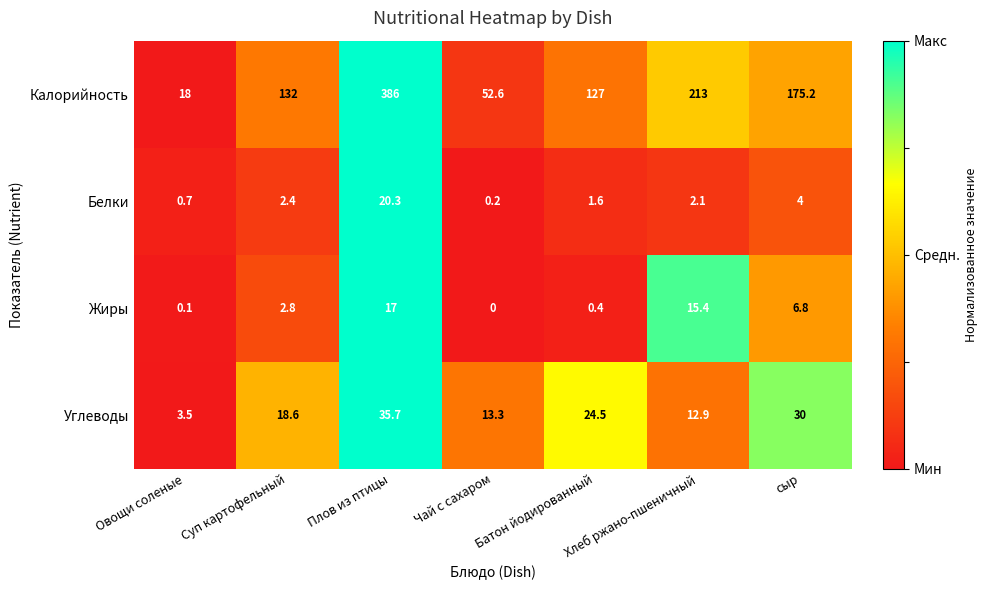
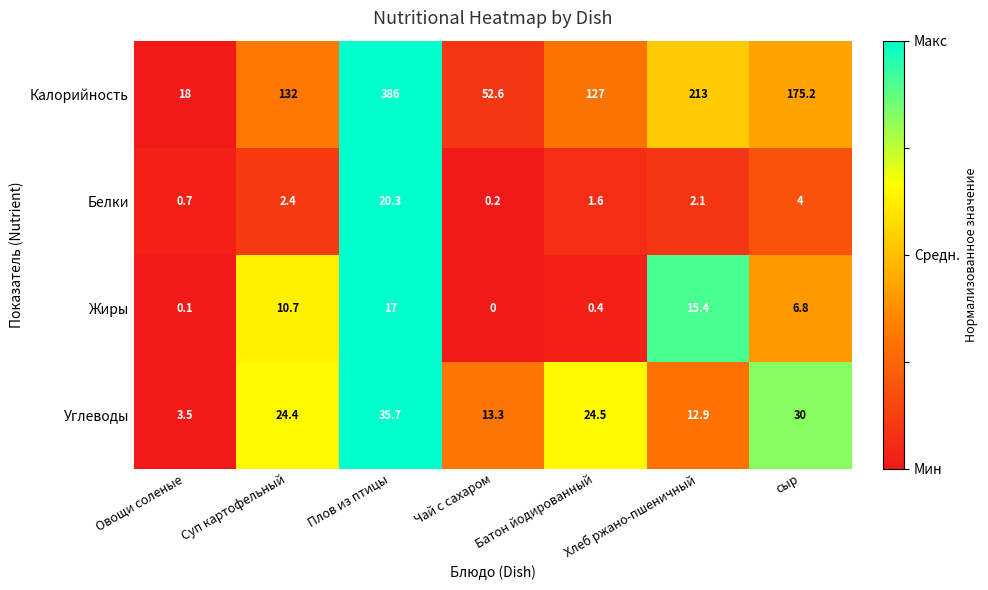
Жиры, Суп картофельный: 2.8 -> 10.7
Углеводы, Суп картофельный: 18.6 -> 24.4
